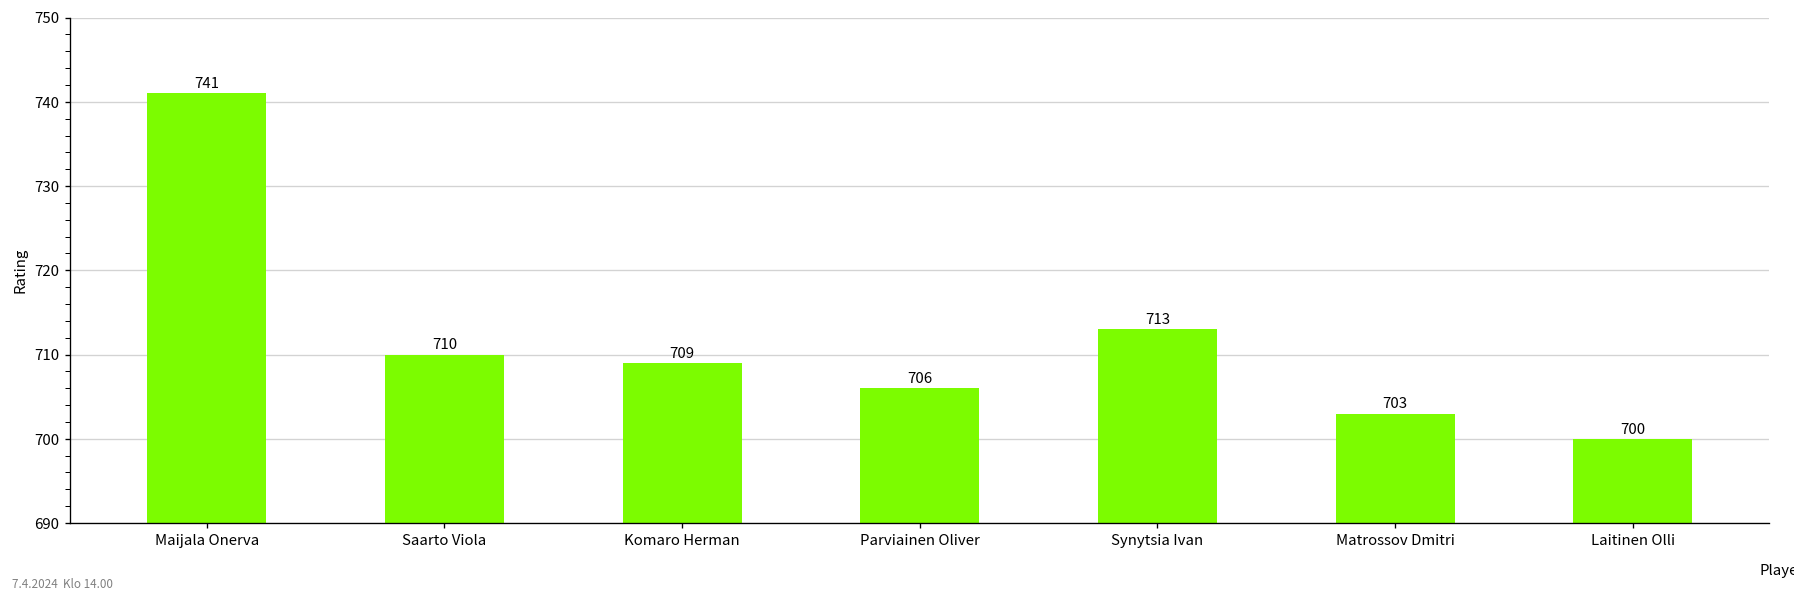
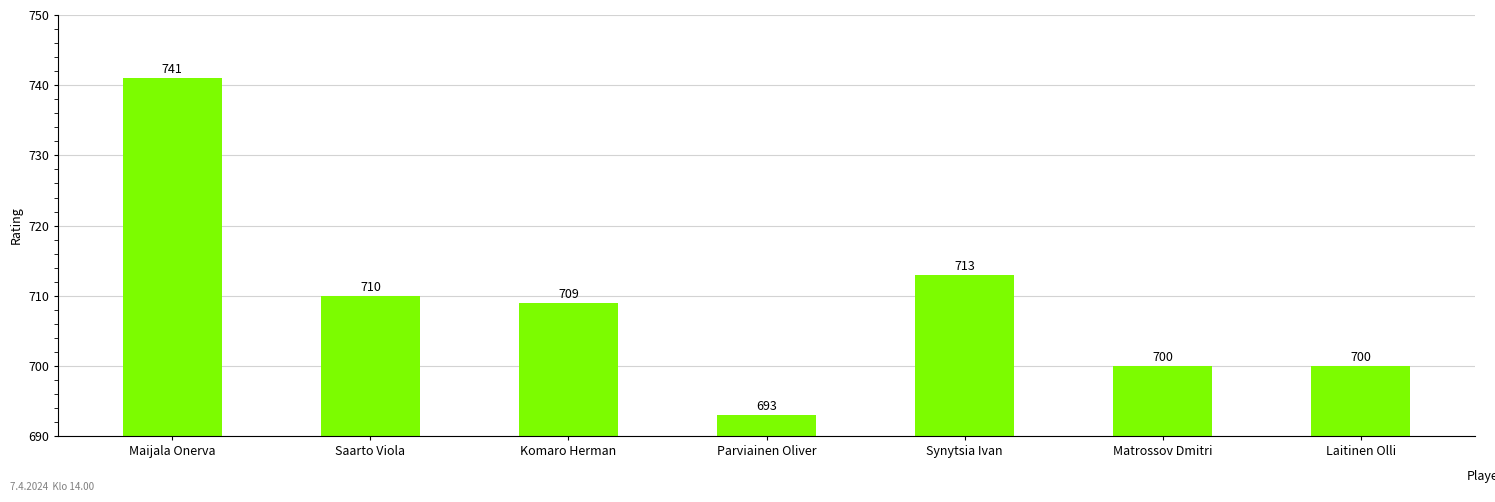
Parviainen Oliver: 706 -> 693
Matrossov Dmitri: 703 -> 700
